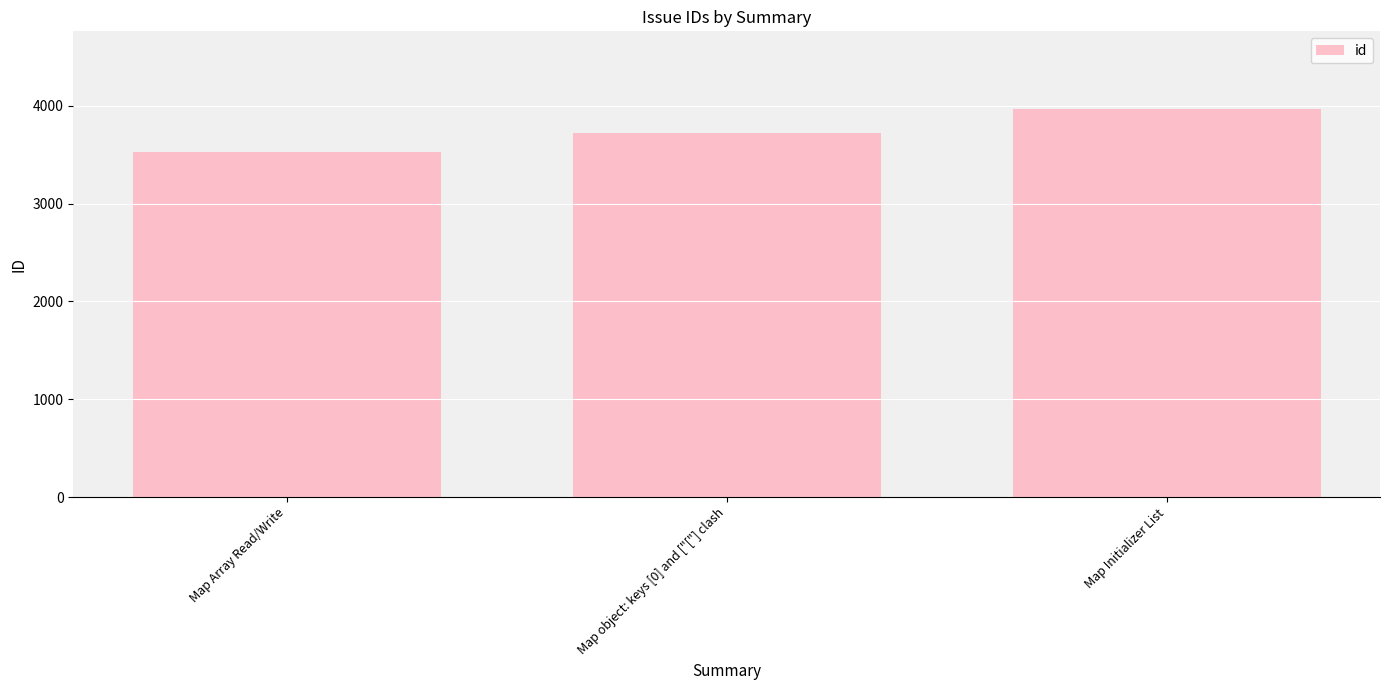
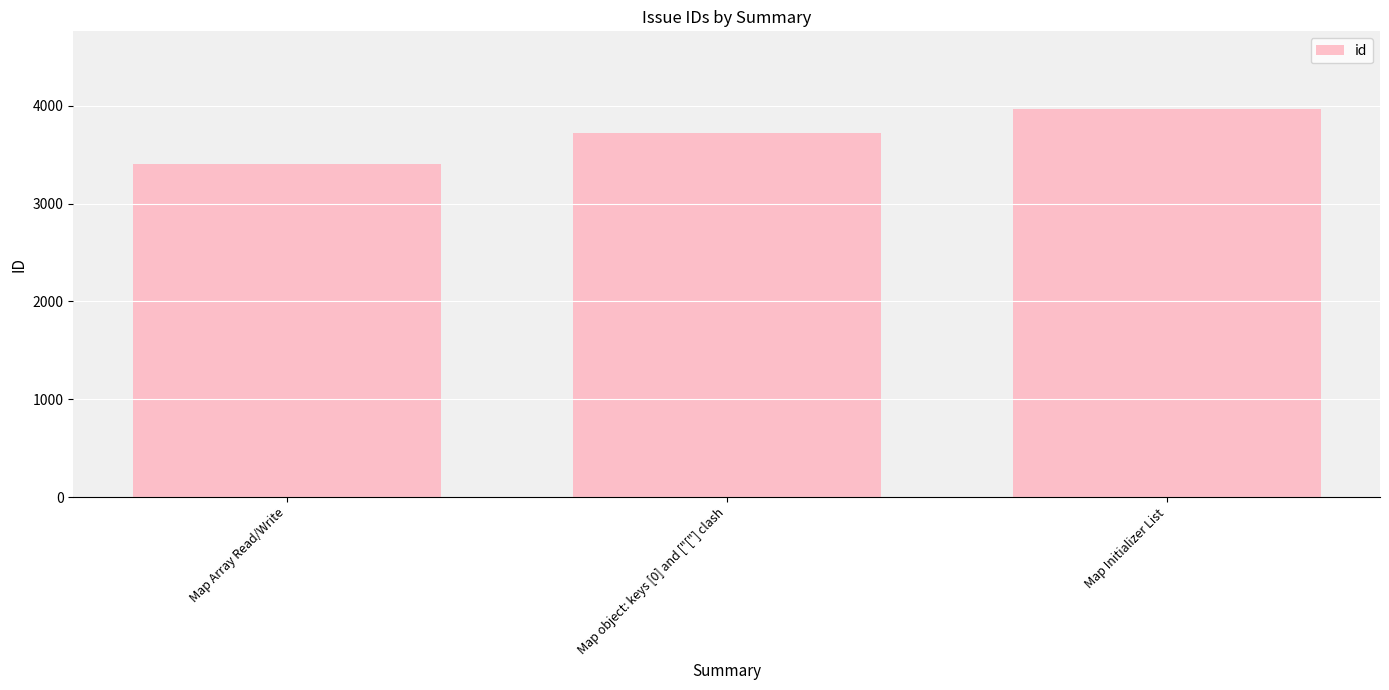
Map Array Read/Write: 3500 -> 3400
